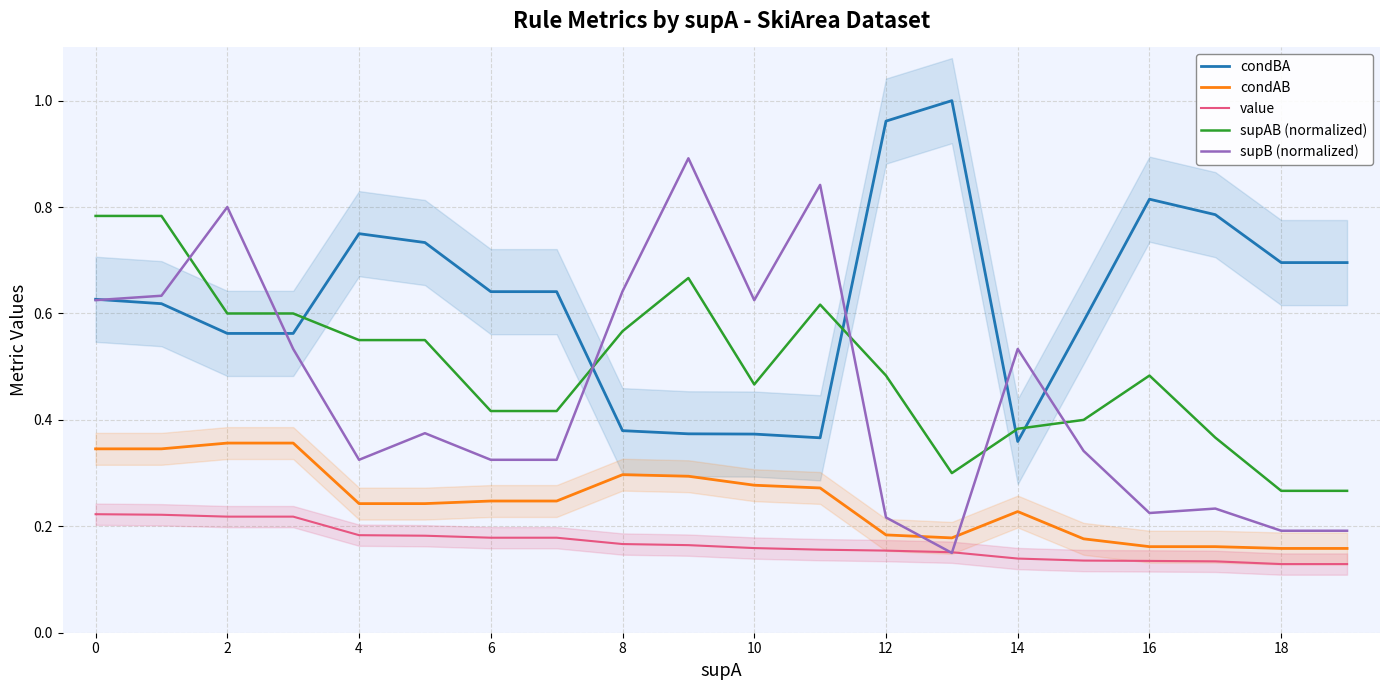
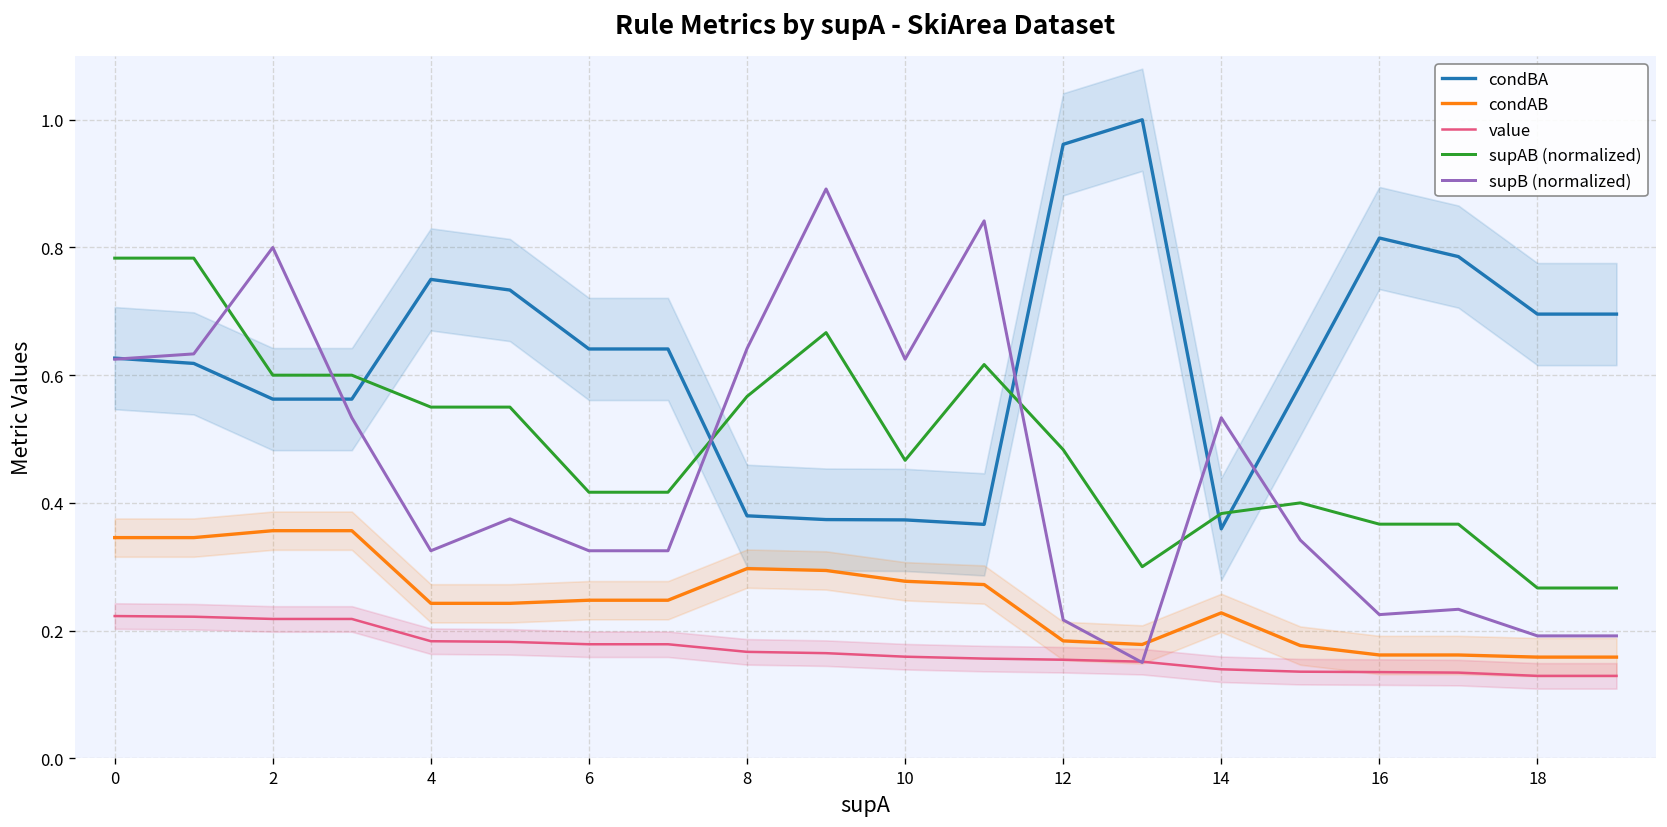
supAB (normalized), 16: 0.48 -> 0.37
